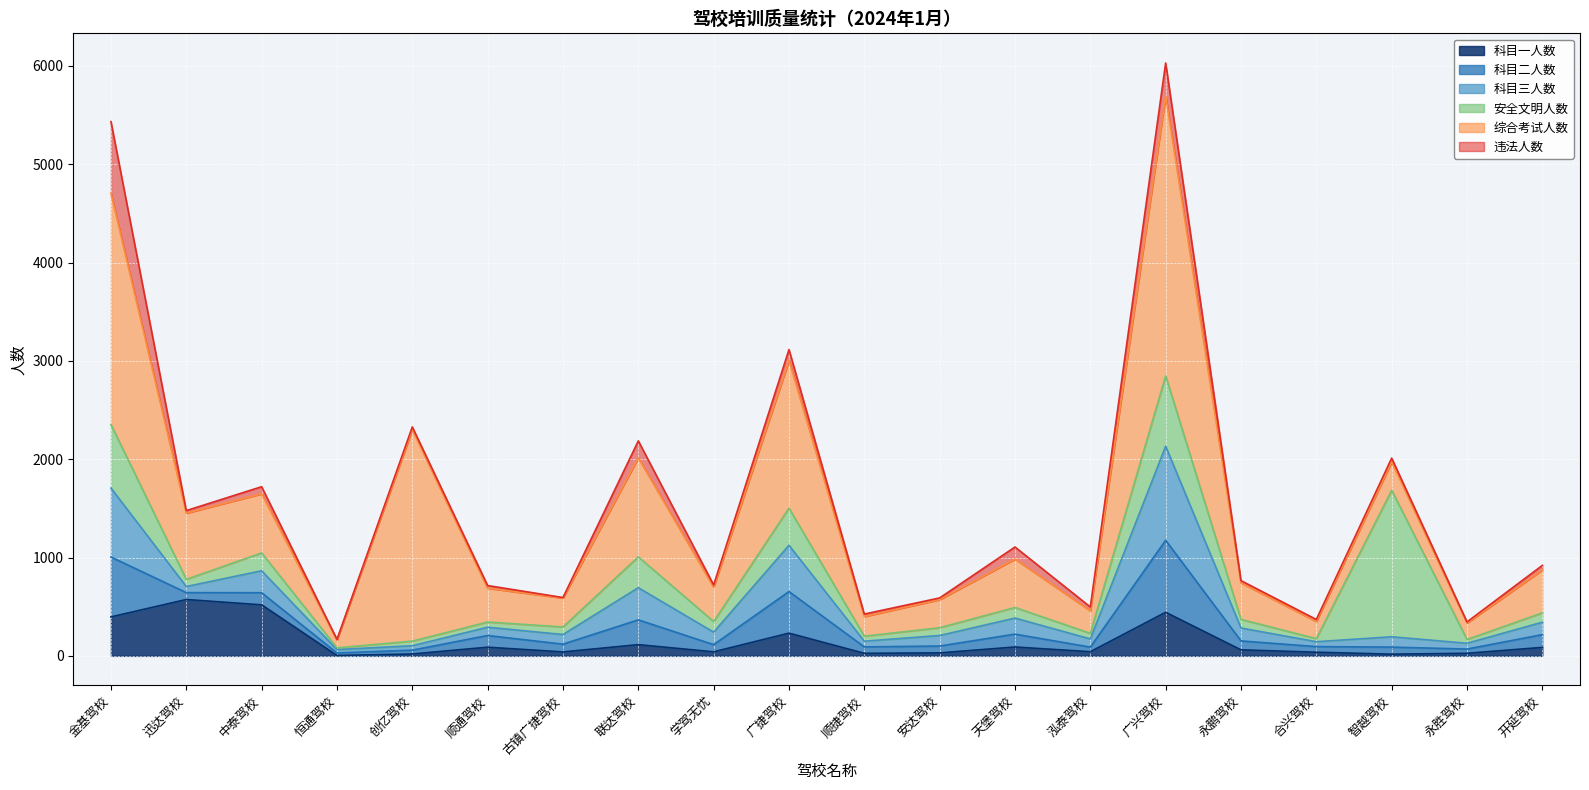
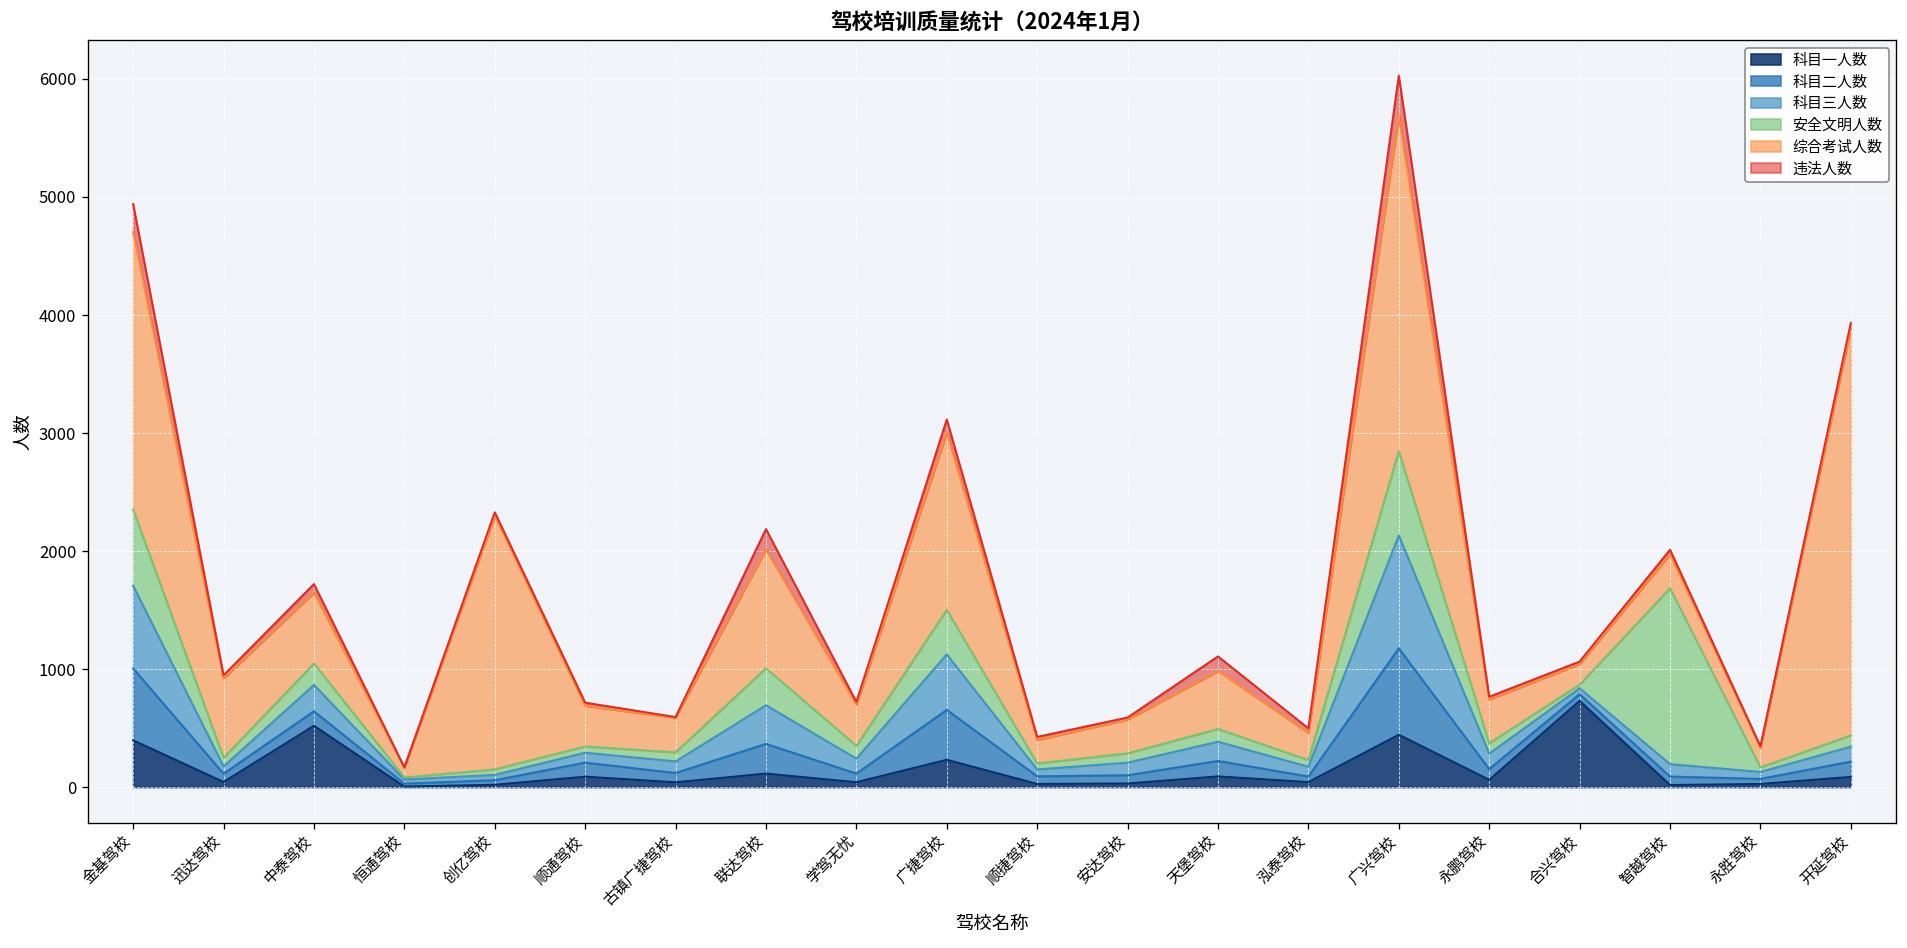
违法人数, 金基驾校: 700 -> 200
科目一人数, 迅达驾校: 600 -> 0
科目一人数, 合兴驾校: 0 -> 700
综合考试人数, 开延驾校: 400 -> 3500
